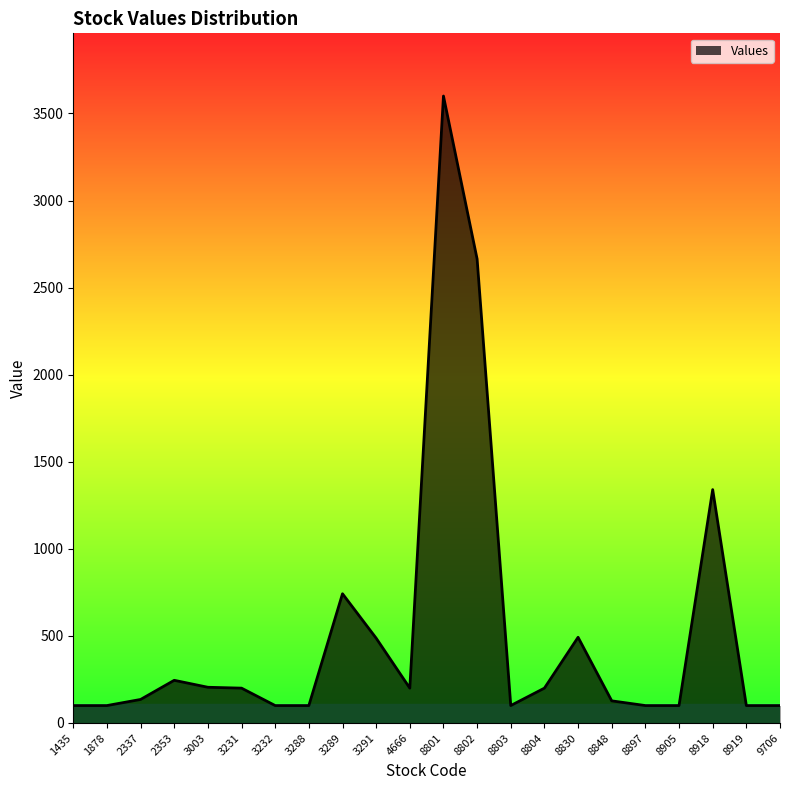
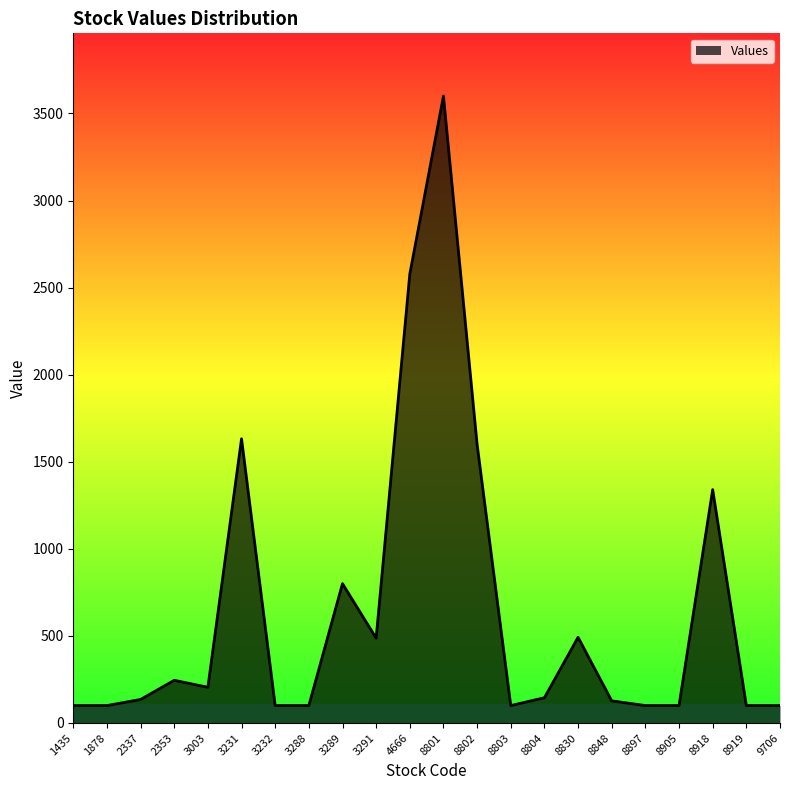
3231: 200 -> 1630
3289: 740 -> 800
4666: 200 -> 2580
8802: 2660 -> 1600
8804: 200 -> 150
